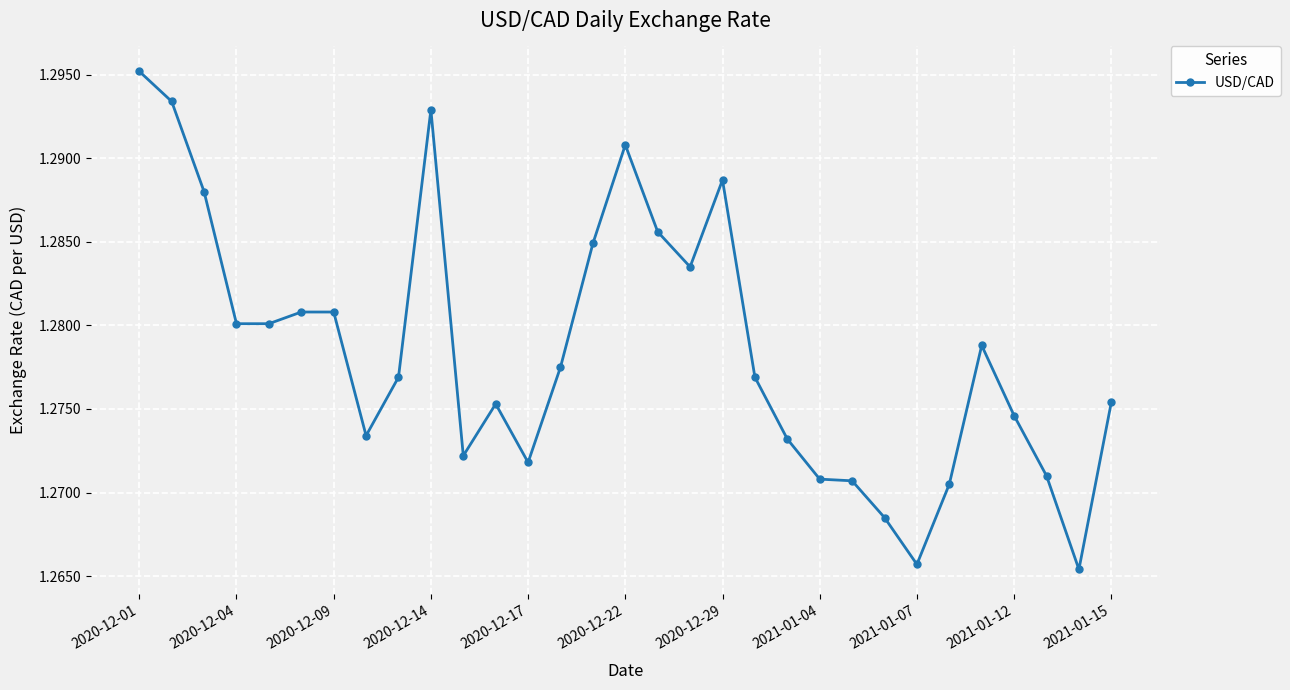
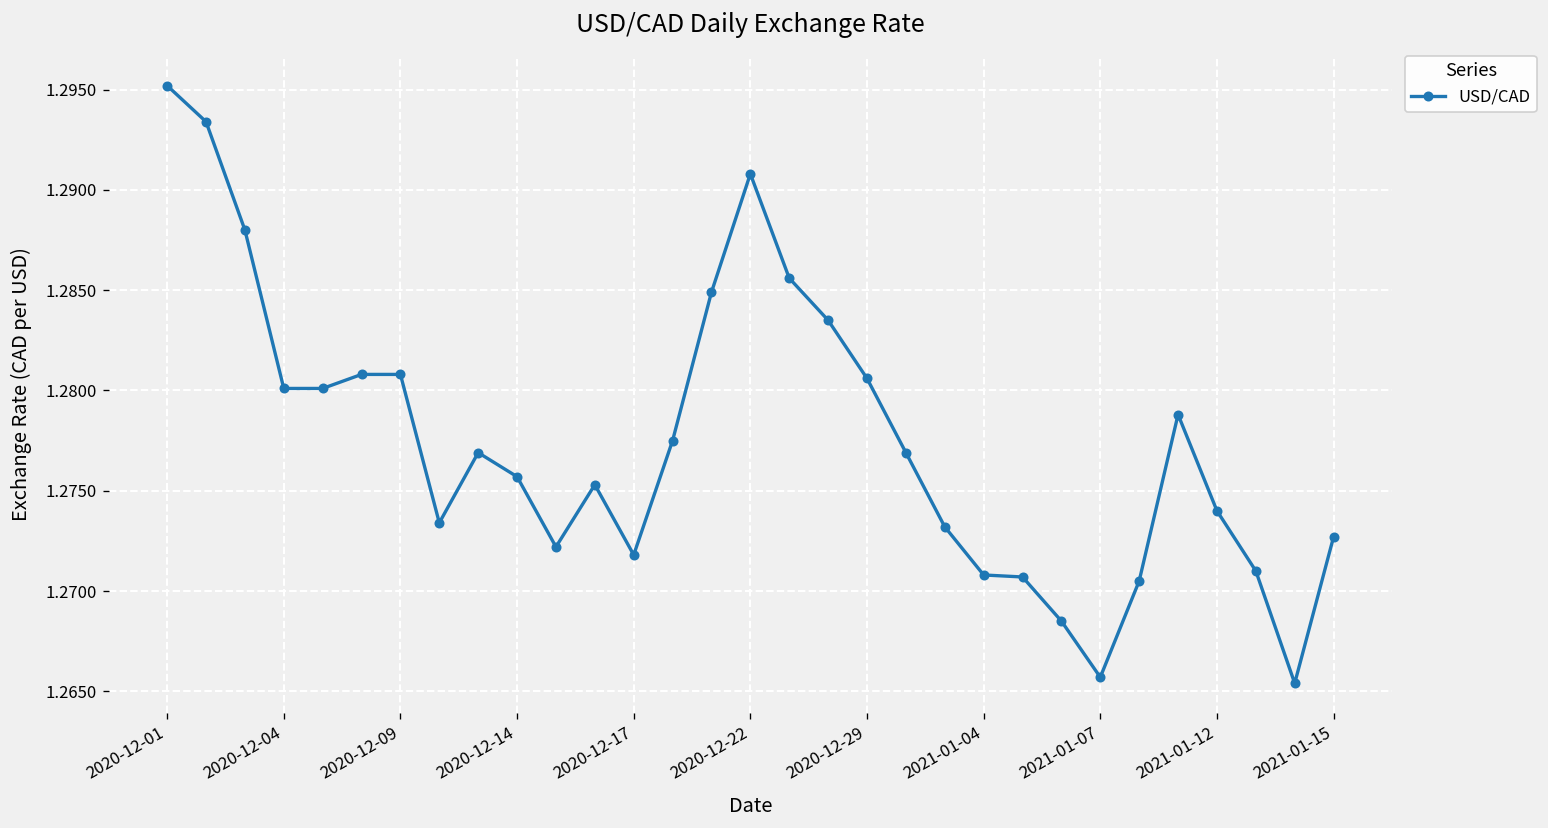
2020-12-14: 1.2929 -> 1.2757
2020-12-29: 1.2887 -> 1.2806
2021-01-12: 1.2746 -> 1.2740
2021-01-15: 1.2754 -> 1.2727
